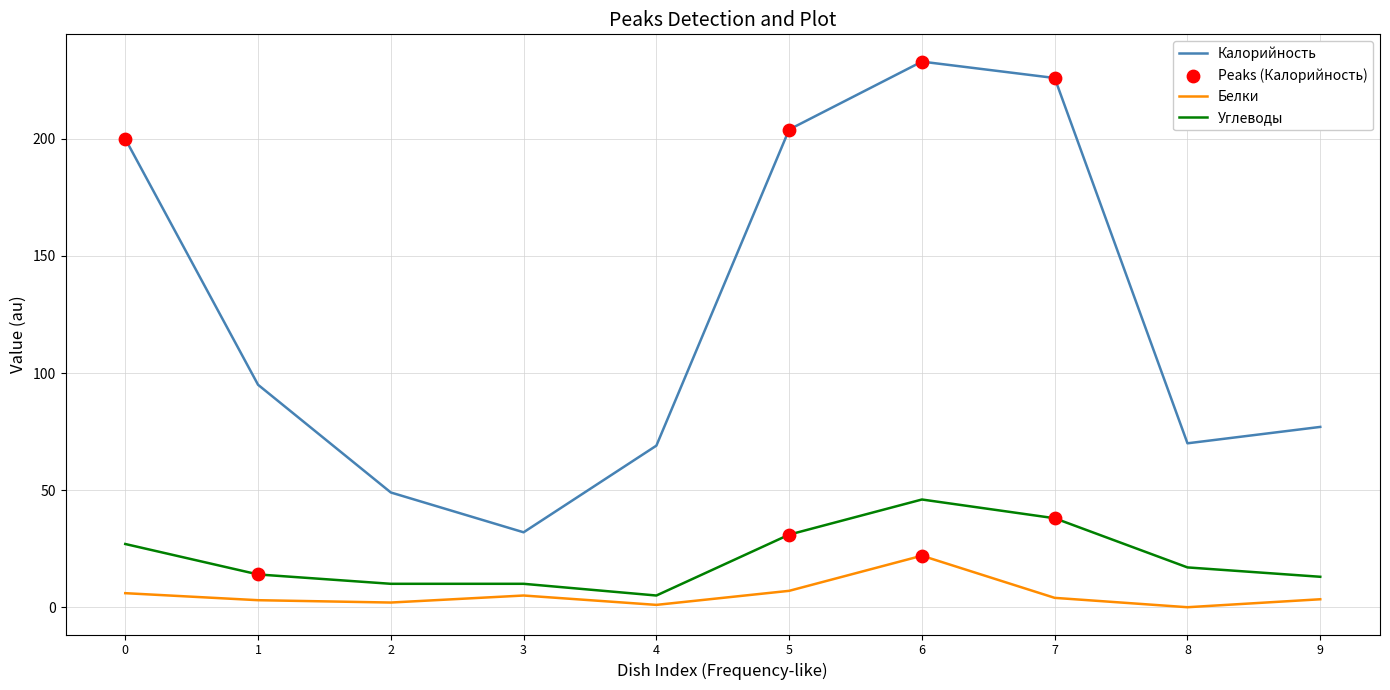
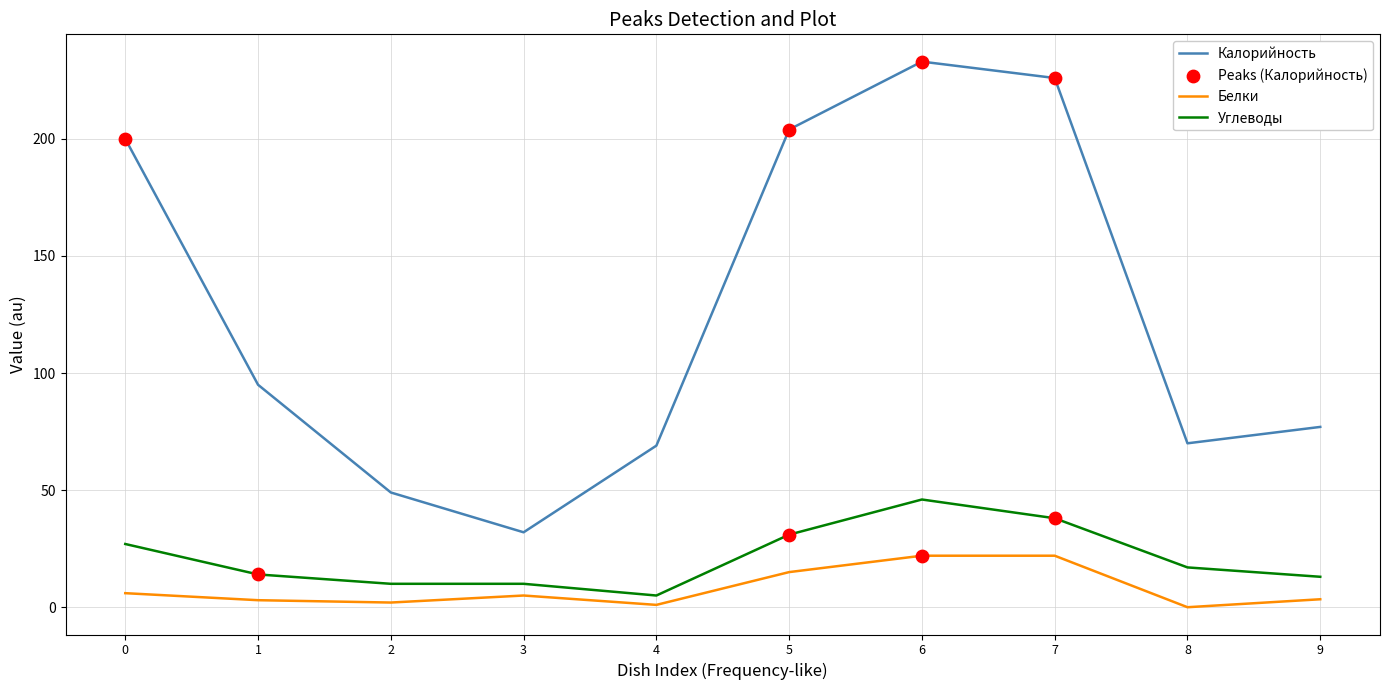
Белки, 5: 7 -> 15
Белки, 7: 4 -> 22
